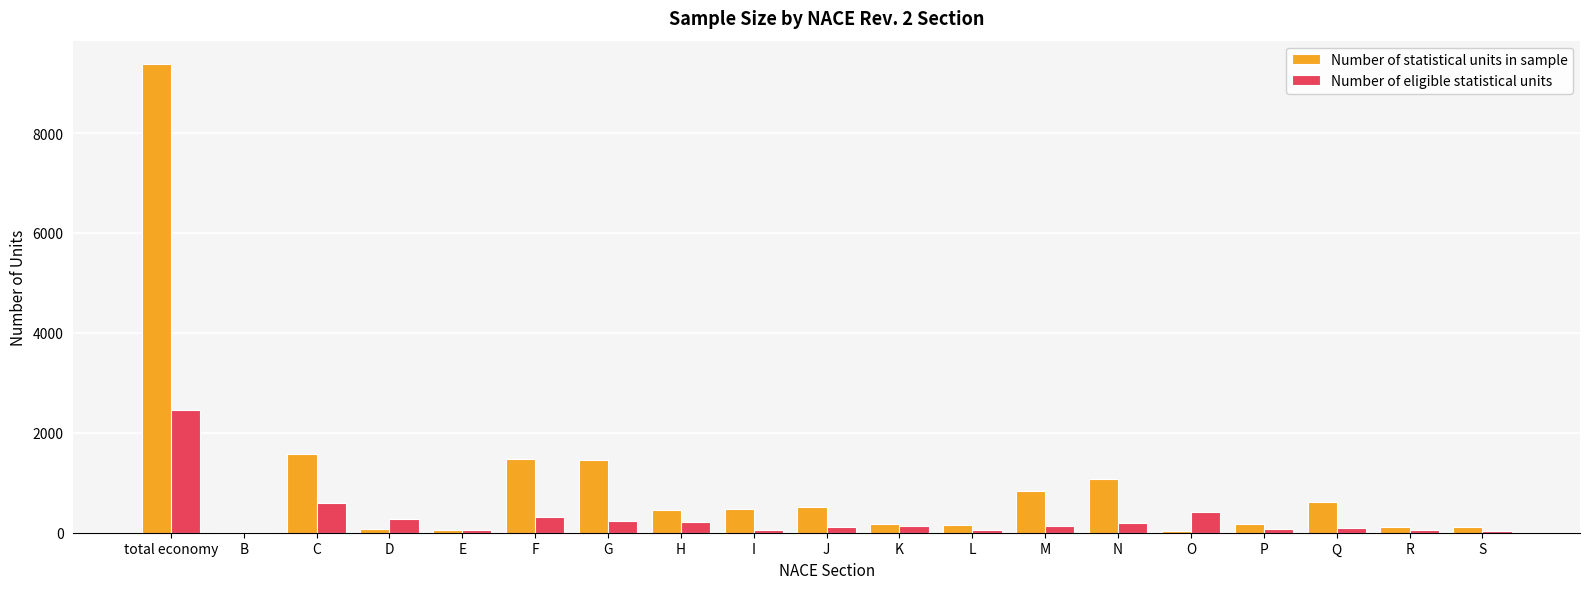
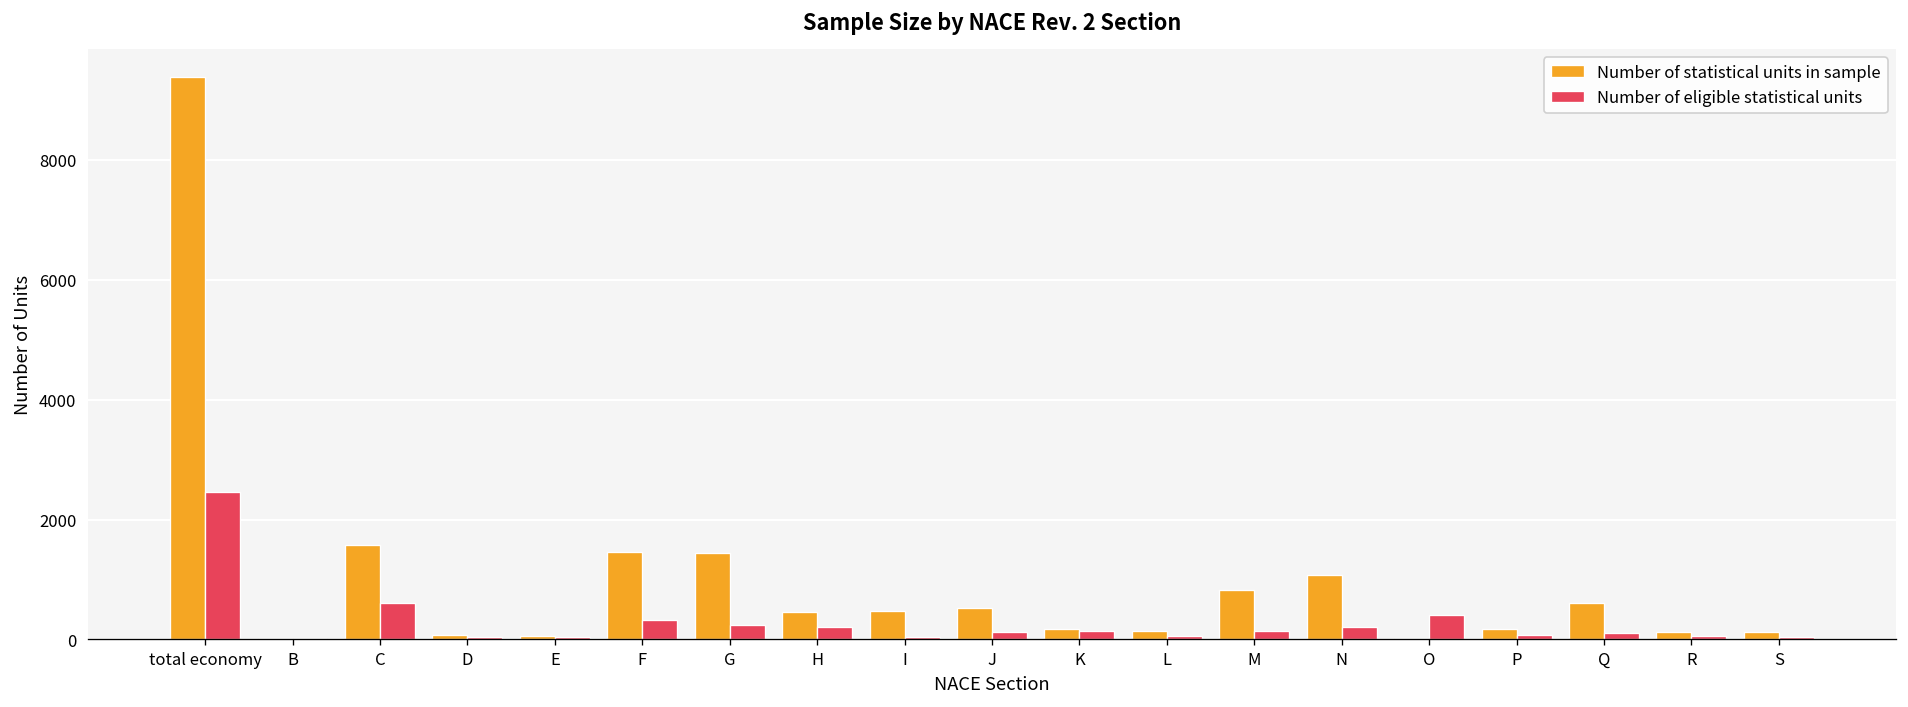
Number of eligible statistical units, D: 300 -> 0
